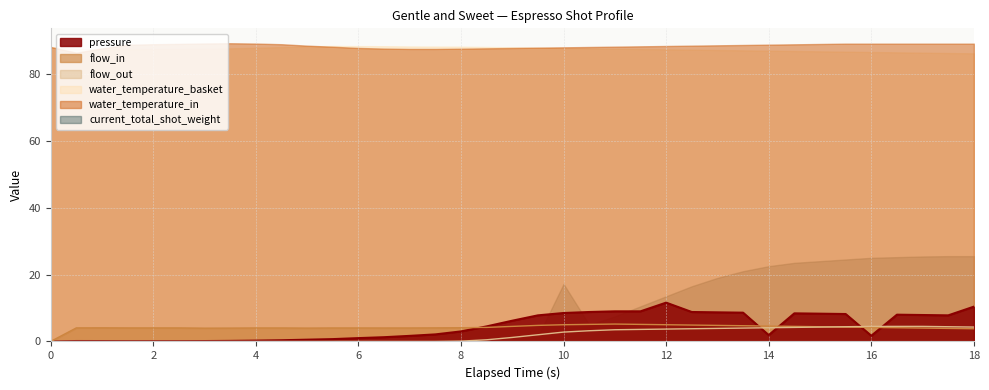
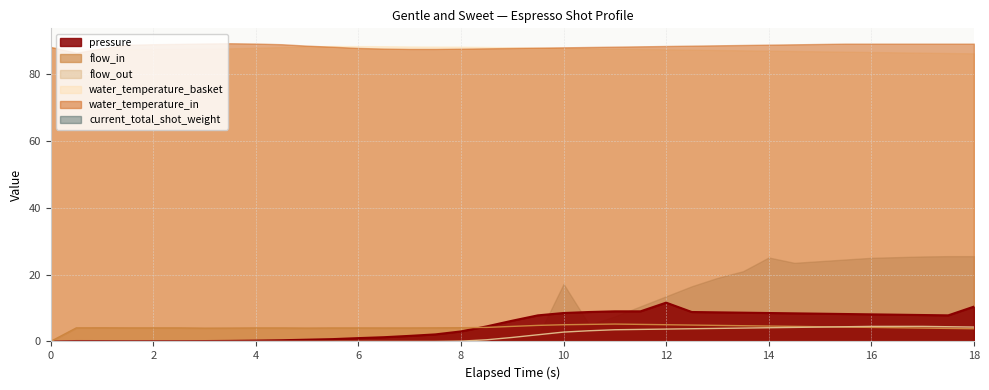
current_total_shot_weight, 14: 23 -> 25
pressure, 14: 2 -> 9
pressure, 16: 2 -> 8
